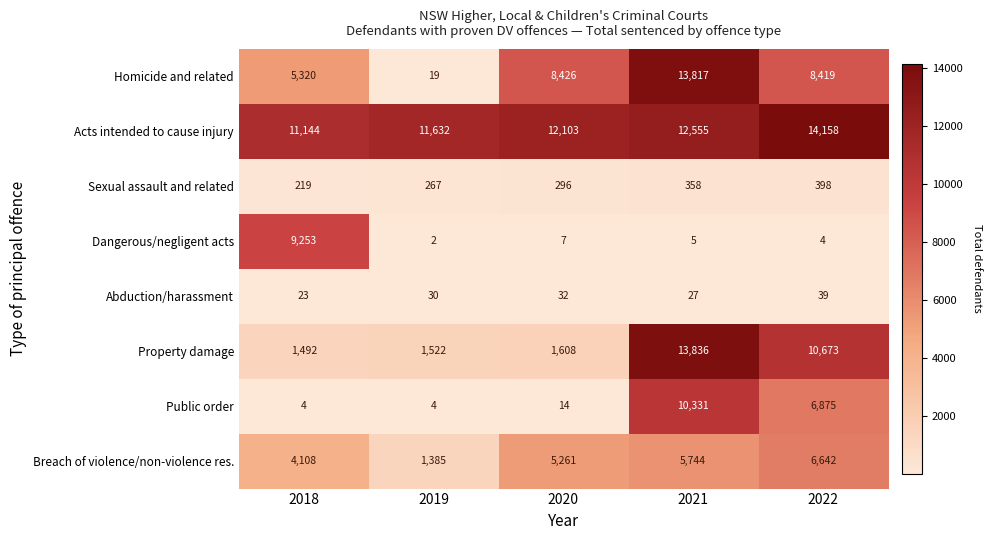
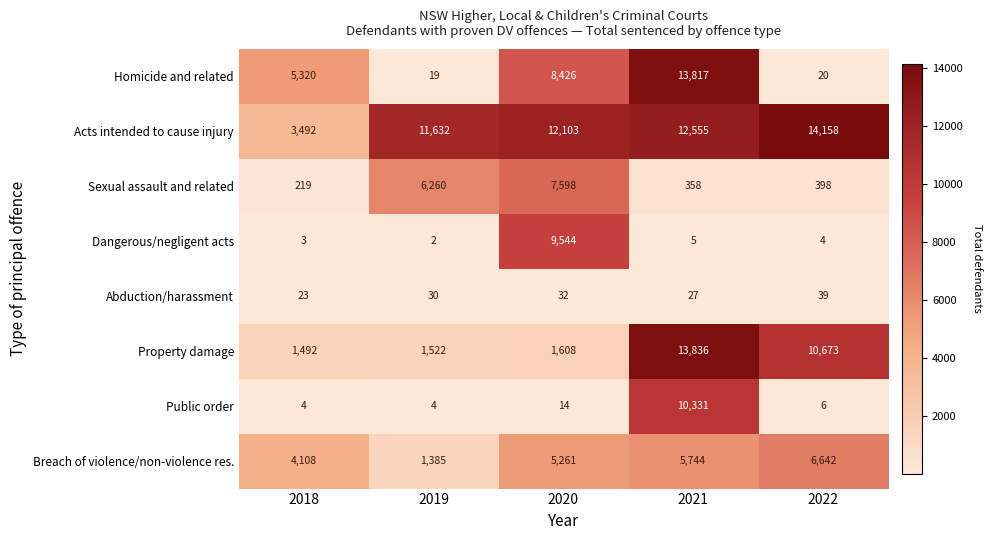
Homicide and related, 2022: 8,419 -> 20
Acts intended to cause injury, 2018: 11,144 -> 3,492
Sexual assault and related, 2019: 267 -> 6,260
Sexual assault and related, 2020: 296 -> 7,598
Dangerous/negligent acts, 2018: 9,253 -> 3
Dangerous/negligent acts, 2020: 7 -> 9,544
Public order, 2022: 6,875 -> 6
